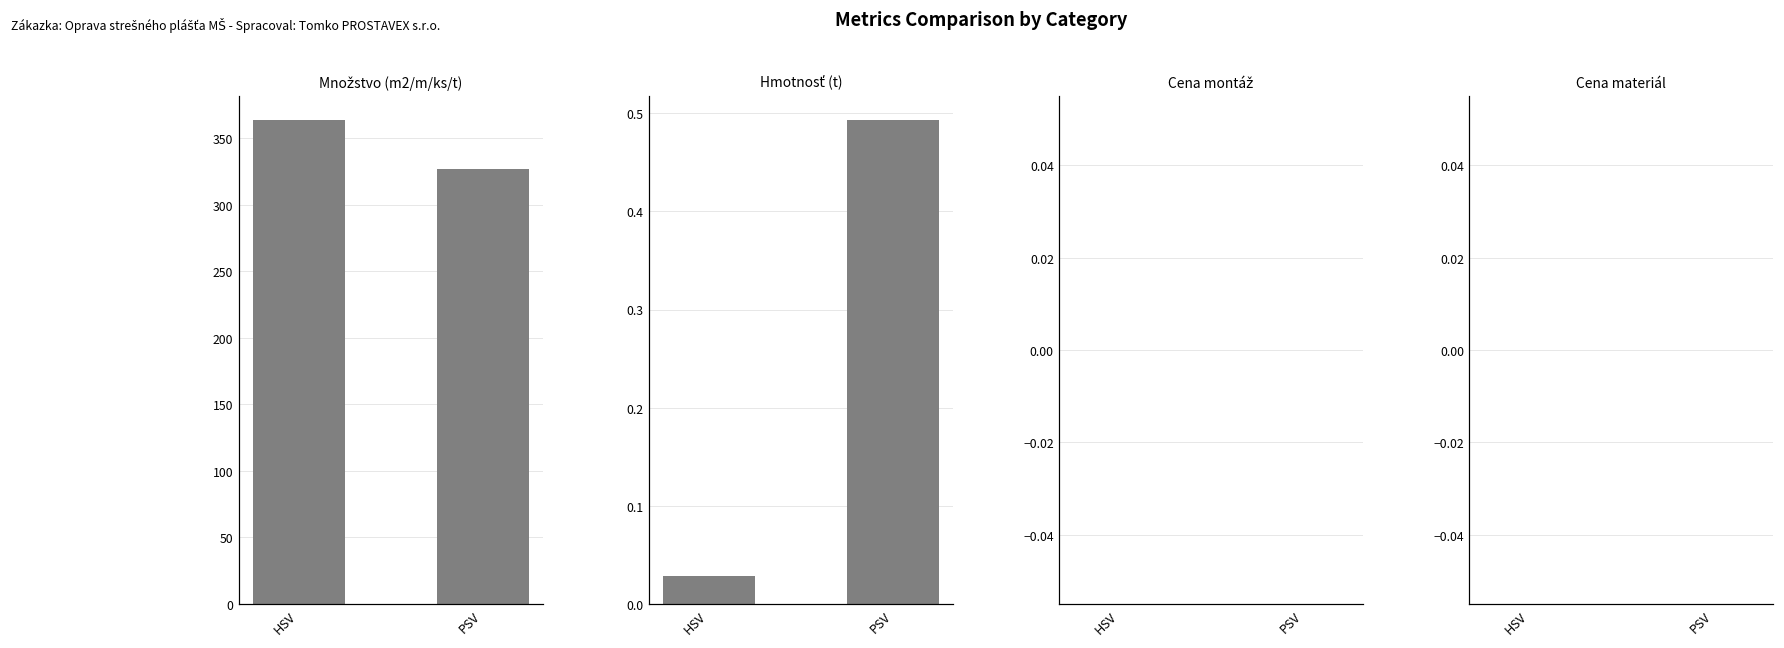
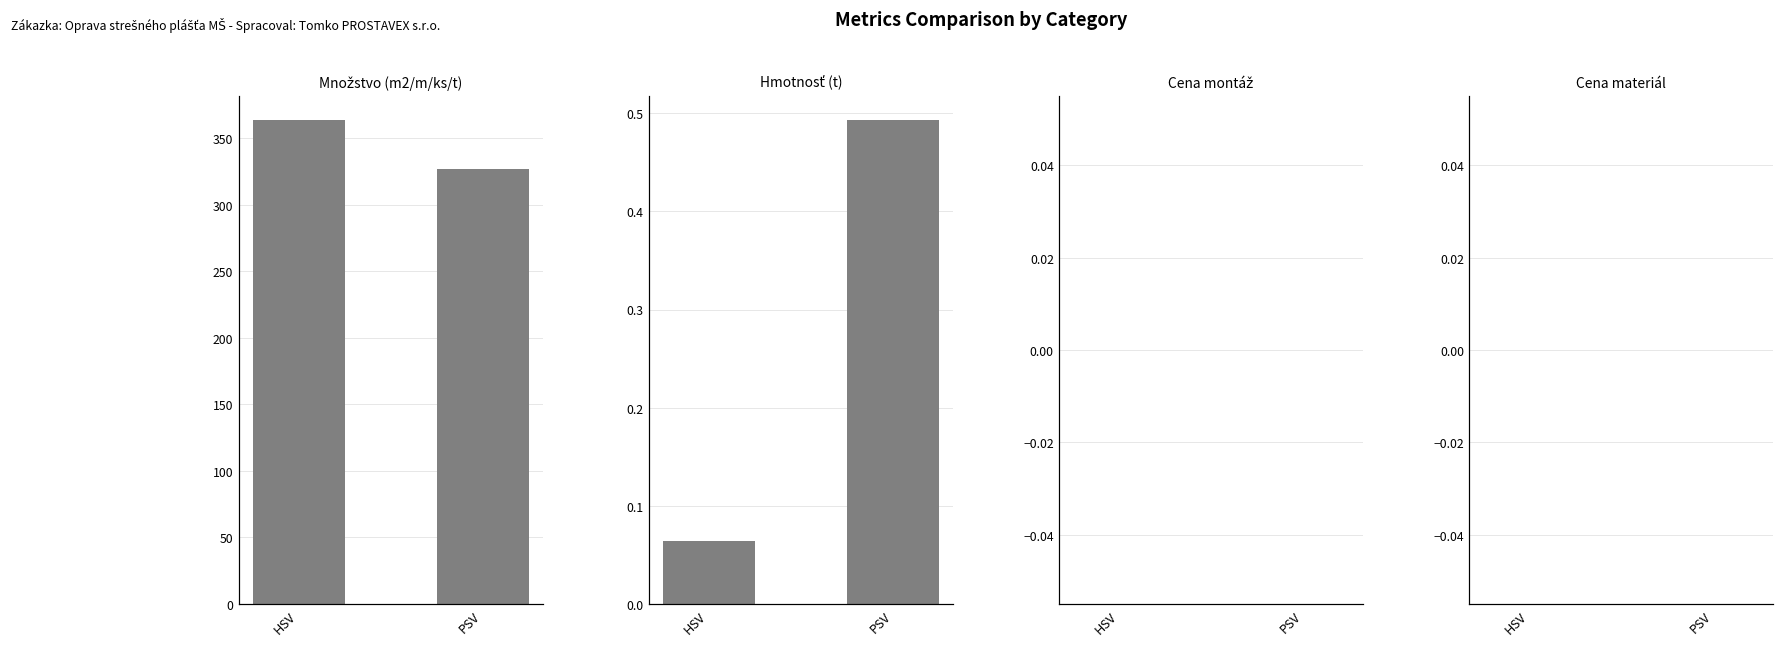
Hmotnosť (t), HSV: 0.03 -> 0.06
